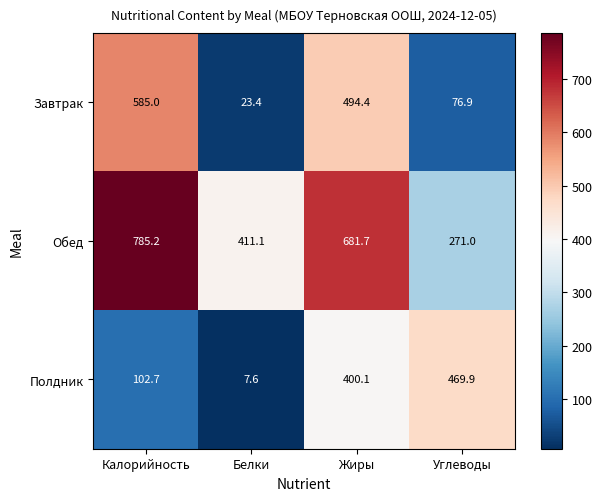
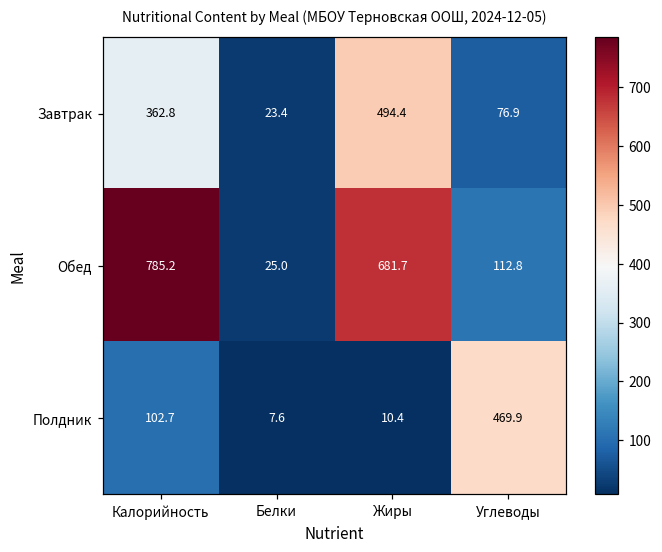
Завтрак, Калорийность: 585.0 -> 362.8
Обед, Белки: 411.1 -> 25.0
Обед, Углеводы: 271.0 -> 112.8
Полдник, Жиры: 400.1 -> 10.4
